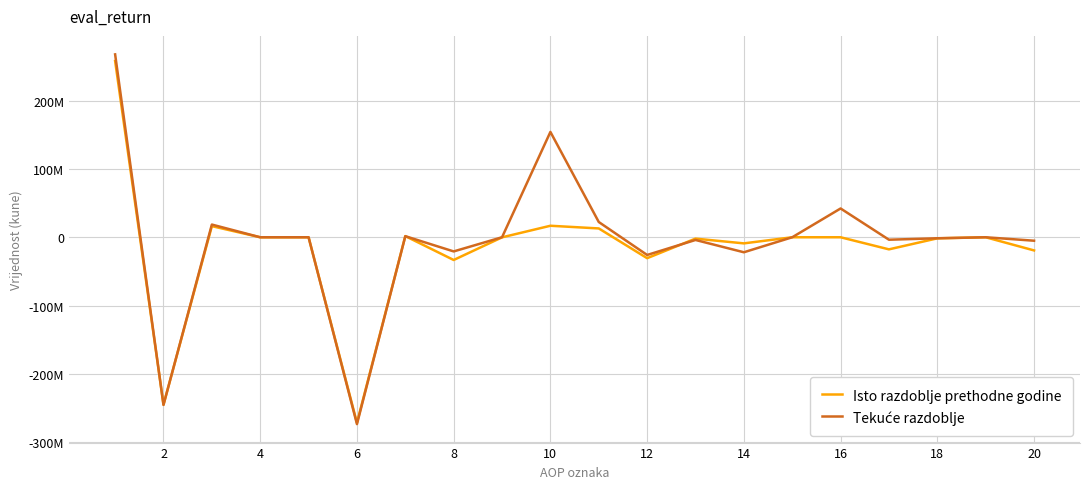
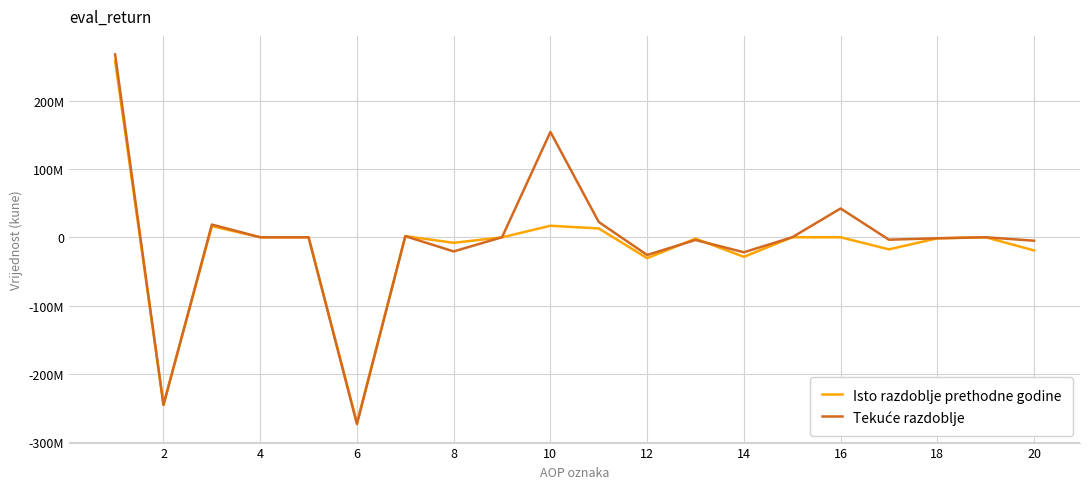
Isto razdoblje prethodne godine, 8: -30000000 -> -10000000
Isto razdoblje prethodne godine, 14: -10000000 -> -30000000
